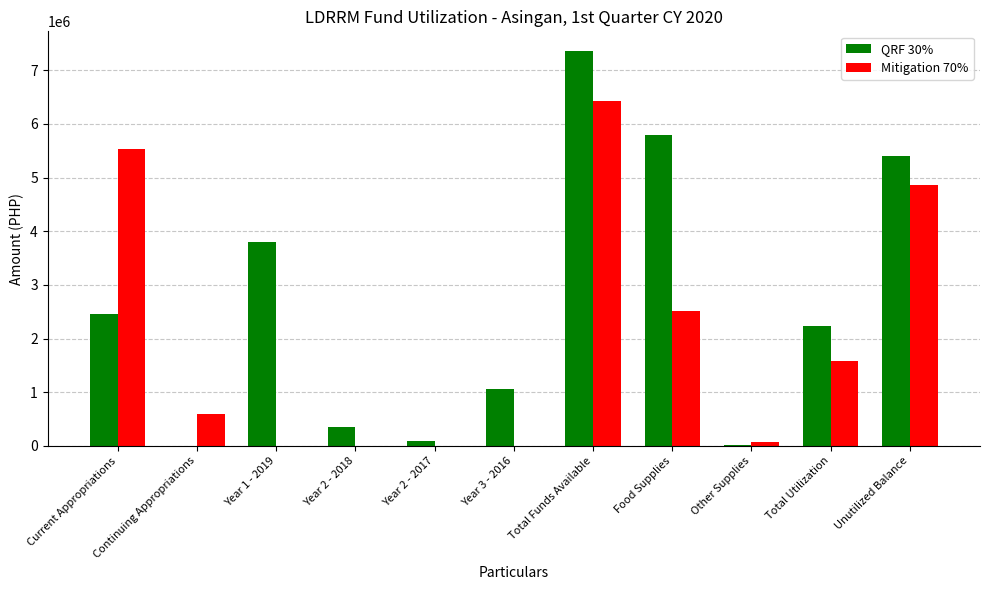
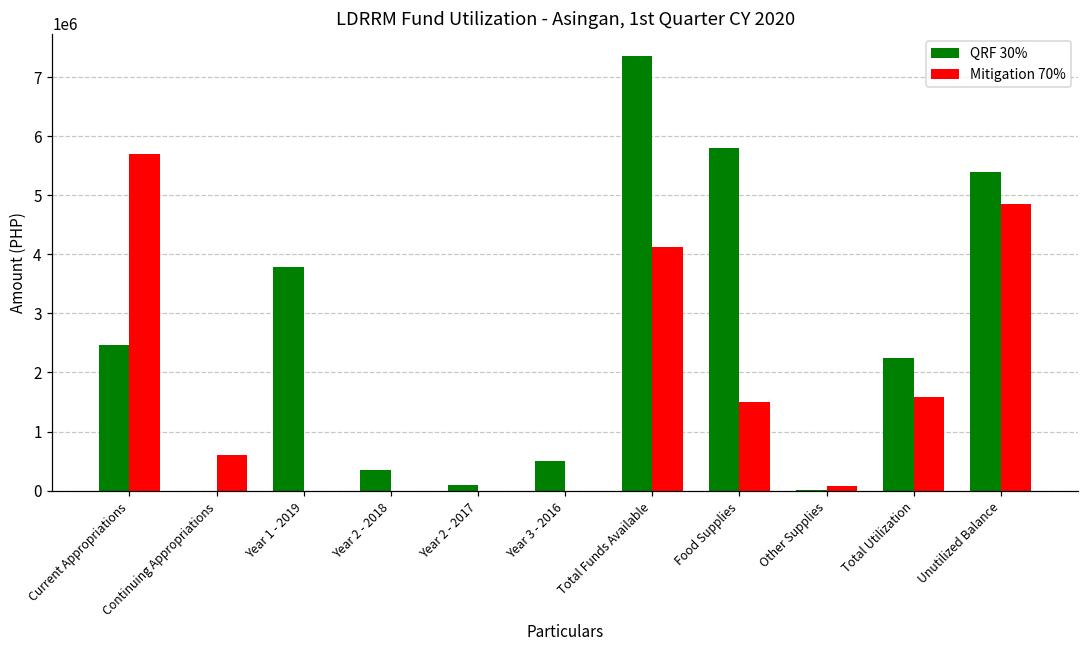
Mitigation 70%, Current Appropriations: 5500000 -> 5700000
QRF 30%, Year 3 - 2016: 1100000 -> 500000
Mitigation 70%, Total Funds Available: 6400000 -> 4100000
Mitigation 70%, Food Supplies: 2500000 -> 1500000
